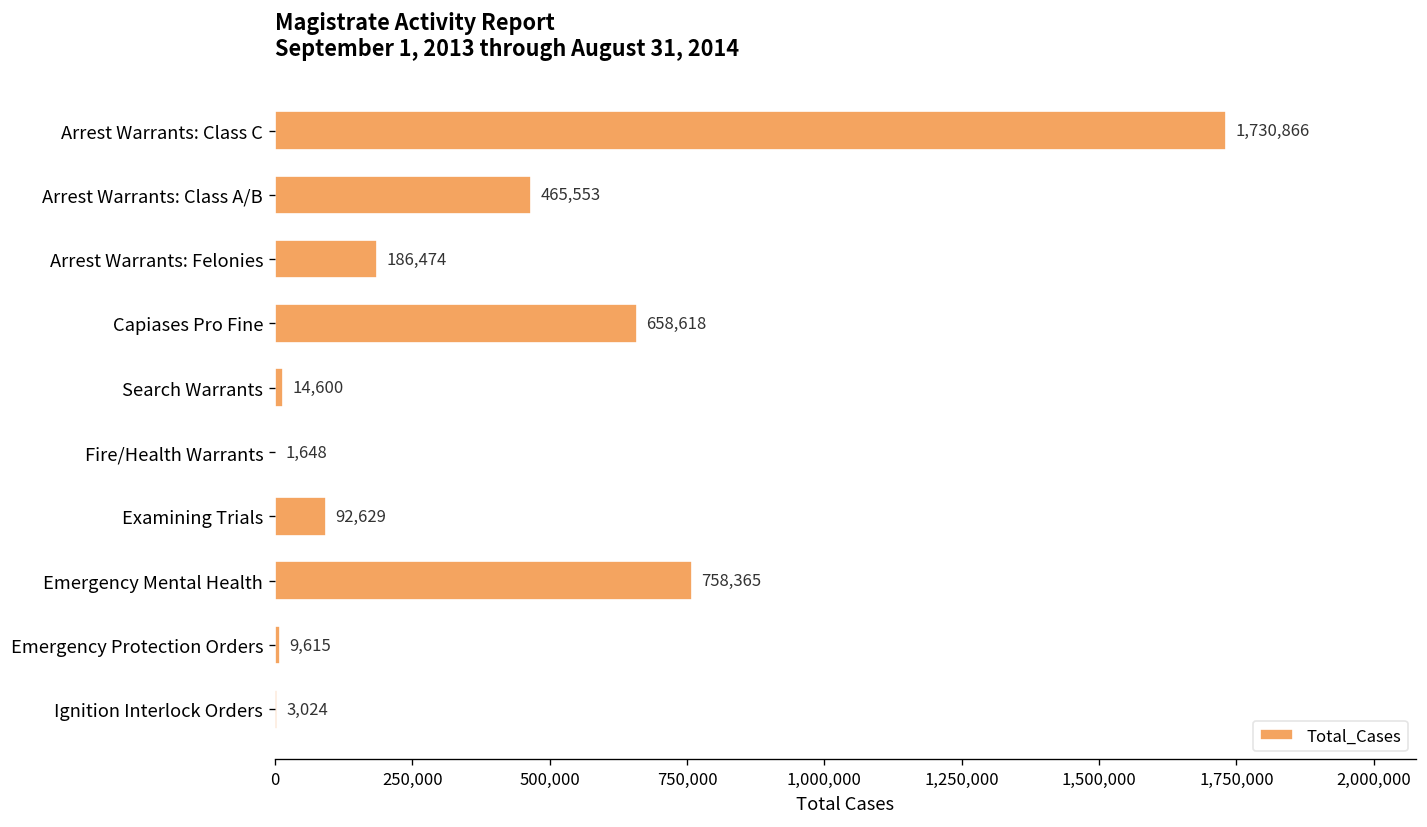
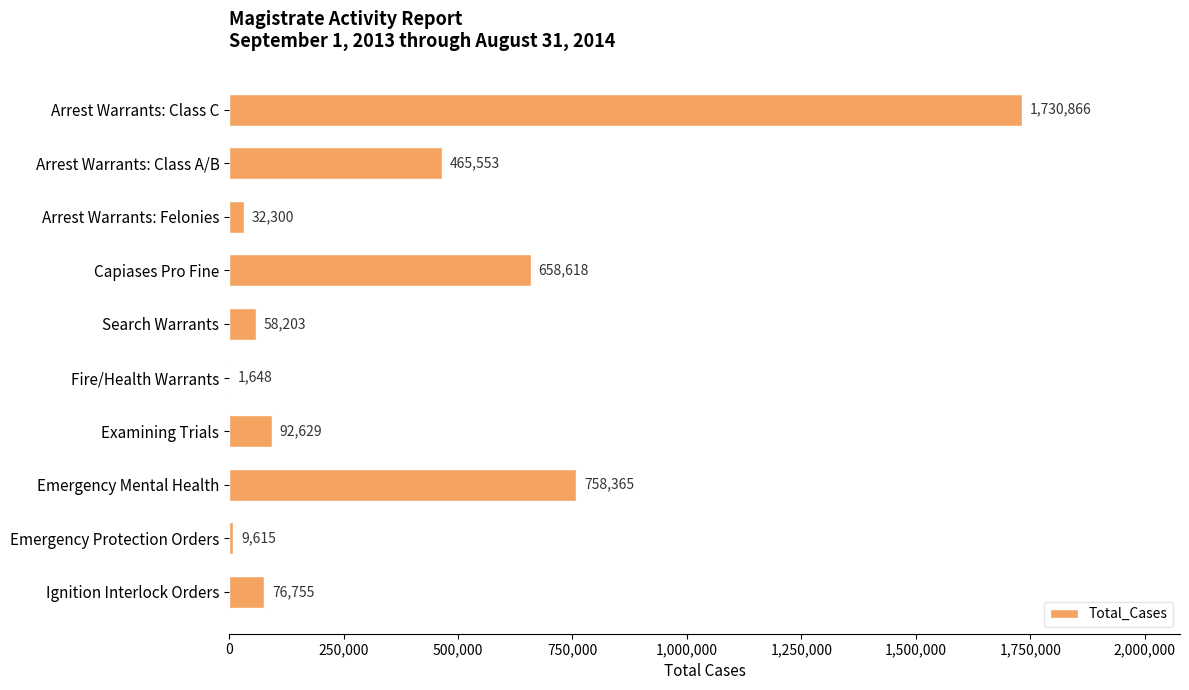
Arrest Warrants: Felonies: 186,474 -> 32,300
Search Warrants: 14,600 -> 58,203
Ignition Interlock Orders: 3,024 -> 76,755
